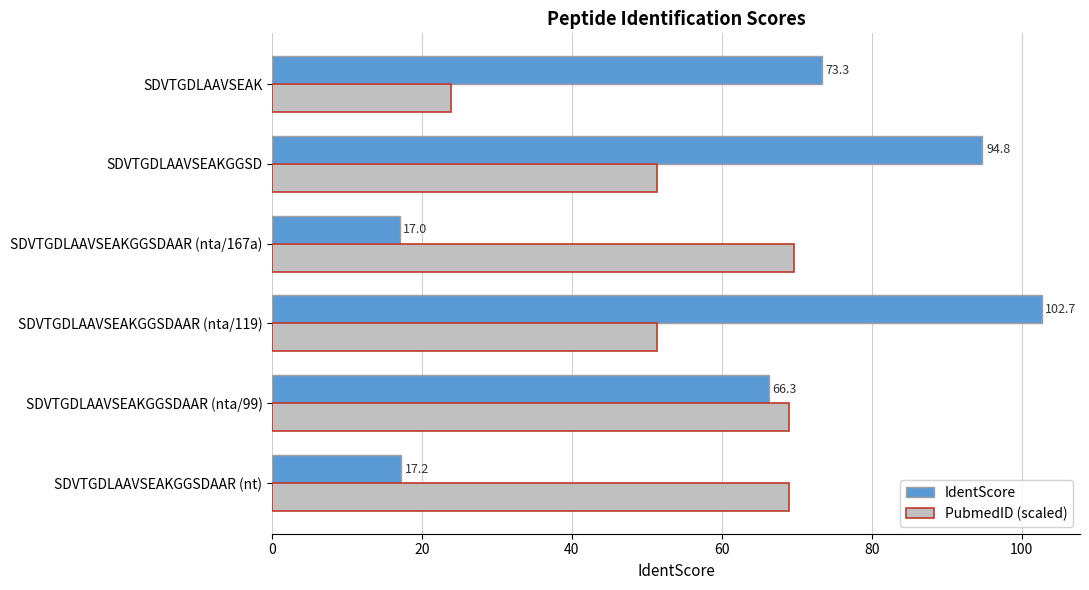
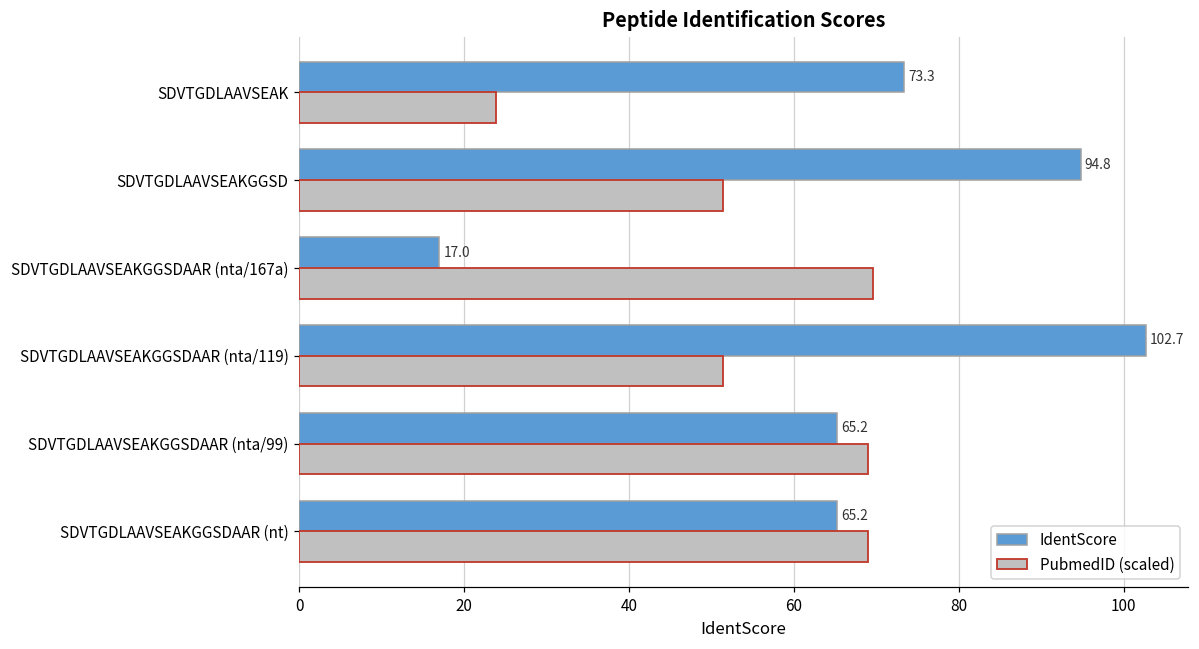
IdentScore, SDVTGDLAAVSEAKGGSDAAR (nta/99): 66.3 -> 65.2
IdentScore, SDVTGDLAAVSEAKGGSDAAR (nt): 17.2 -> 65.2
